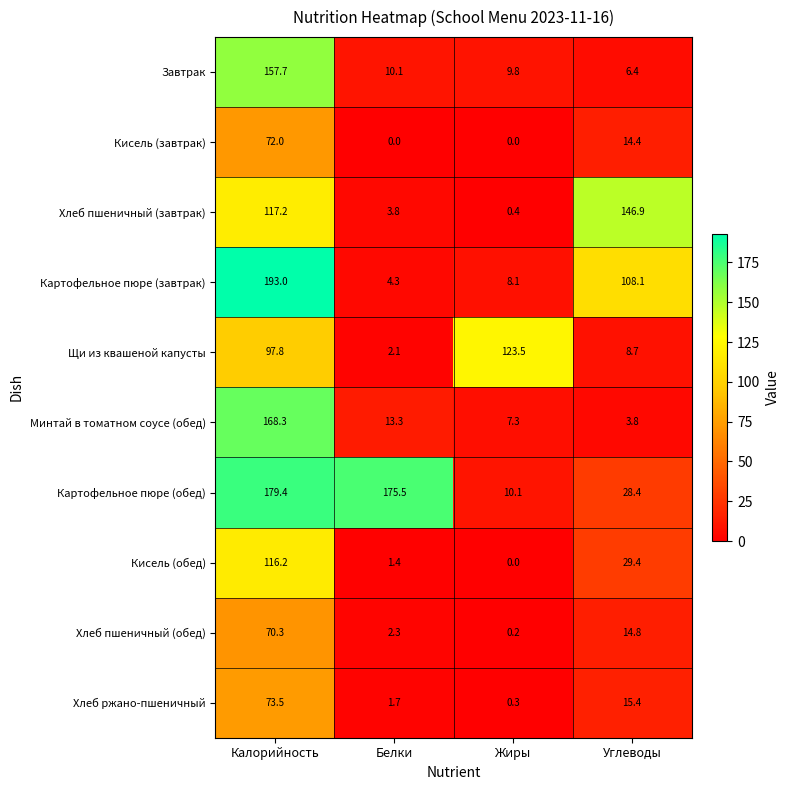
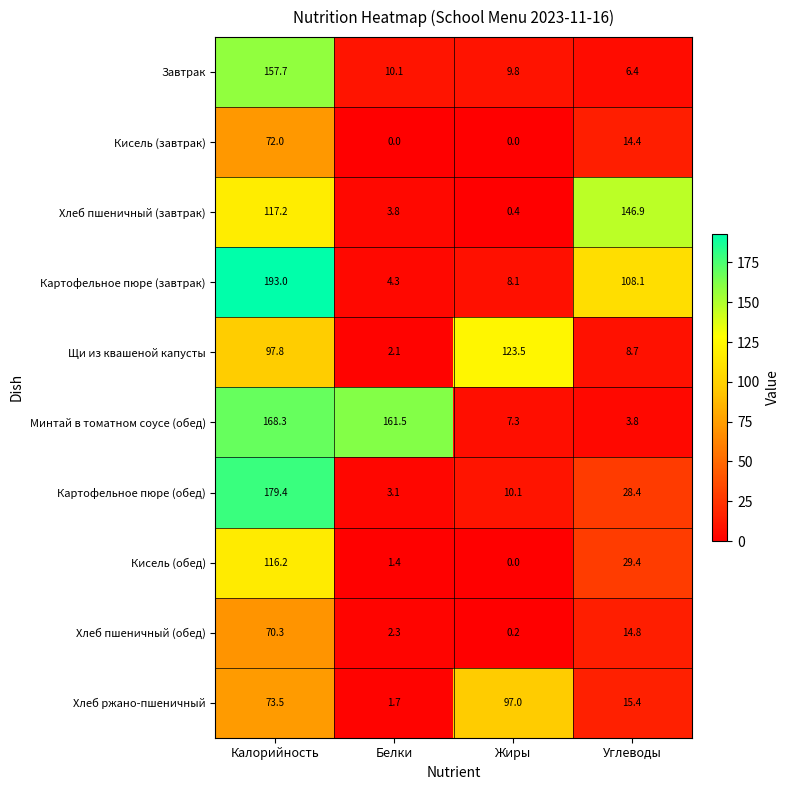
Минтай в томатном соусе (обед), Белки: 13.3 -> 161.5
Картофельное пюре (обед), Белки: 175.5 -> 3.1
Хлеб ржано-пшеничный, Жиры: 0.3 -> 97.0
